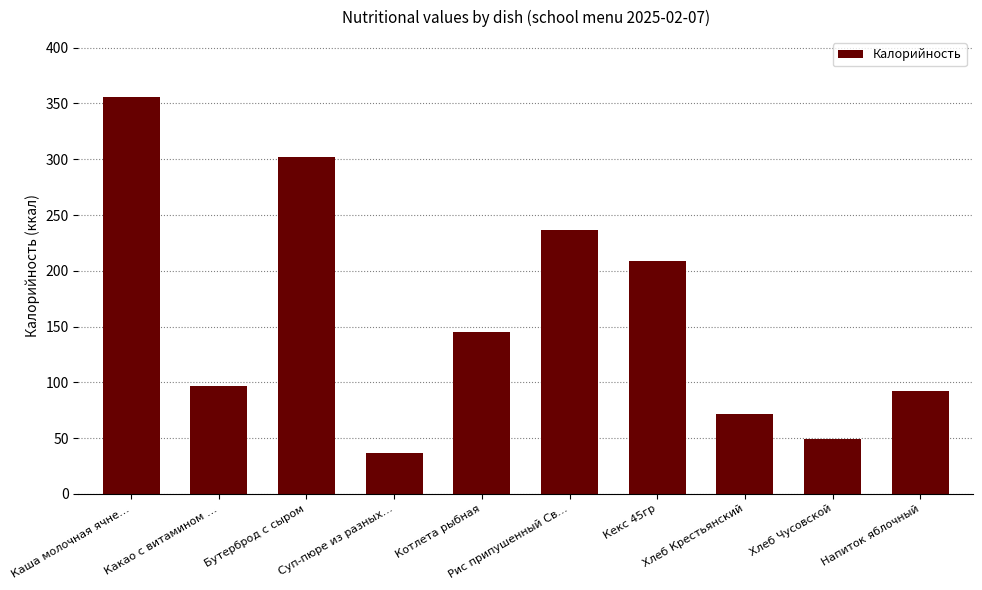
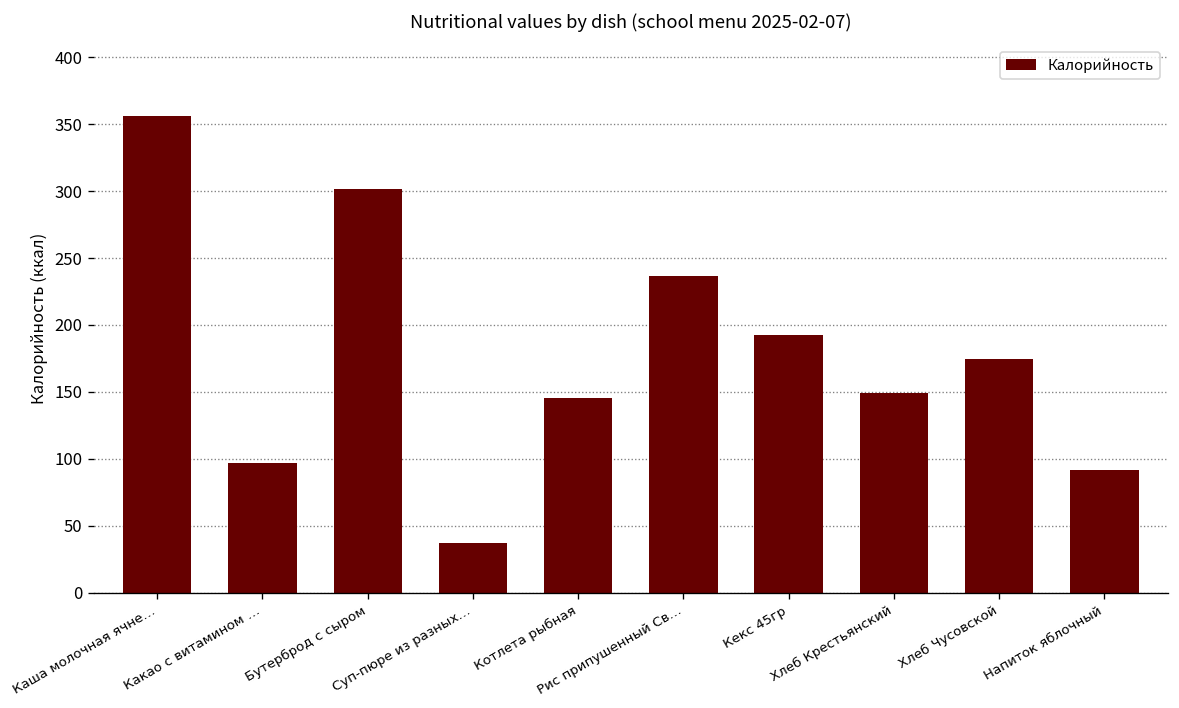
Кекс 45гр: 209 -> 193
Хлеб Крестьянский: 71 -> 149
Хлеб Чусовской: 50 -> 175
